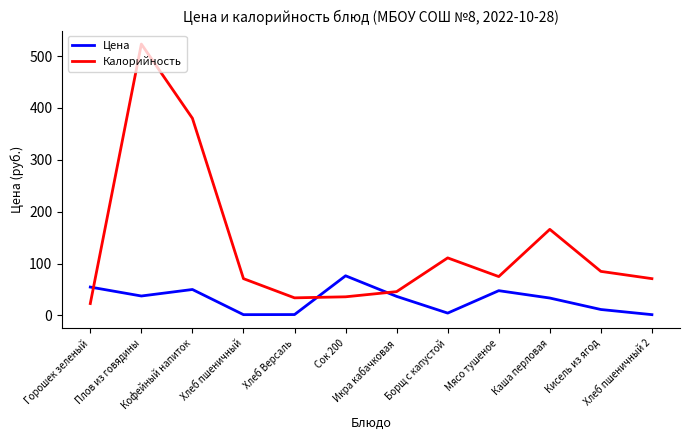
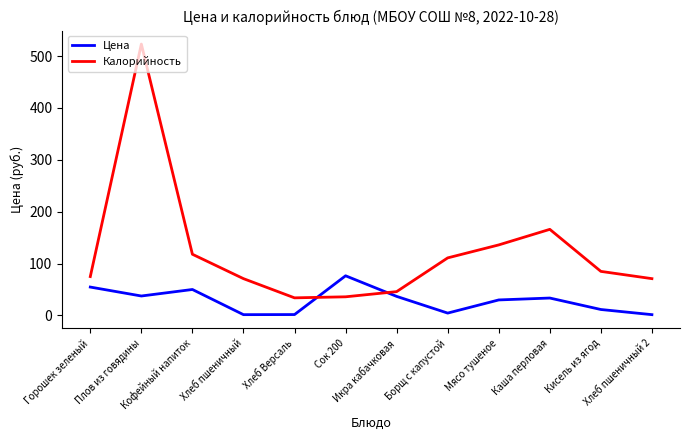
Калорийность, Горошек зеленый: 20 -> 80
Калорийность, Кофейный напиток: 380 -> 120
Цена, Мясо тушеное: 50 -> 30
Калорийность, Мясо тушеное: 80 -> 140
